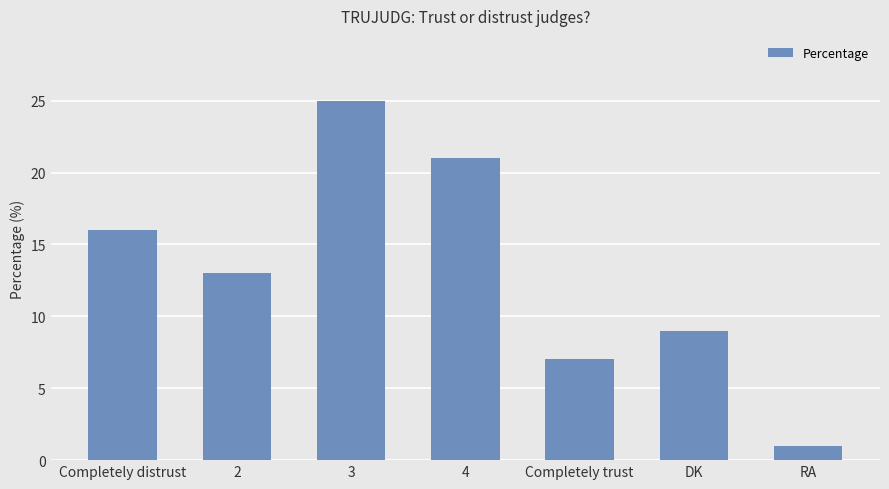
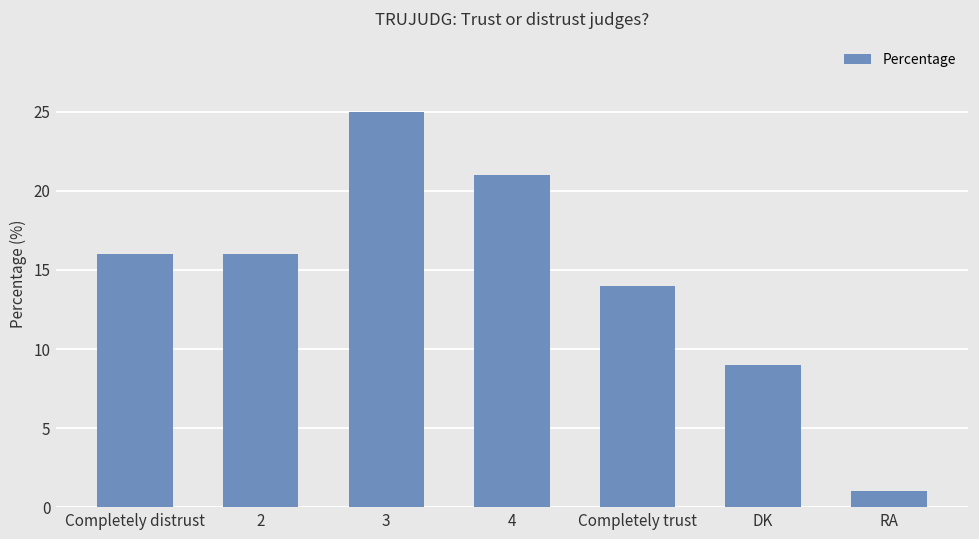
2: 13 -> 16
Completely trust: 7 -> 14
